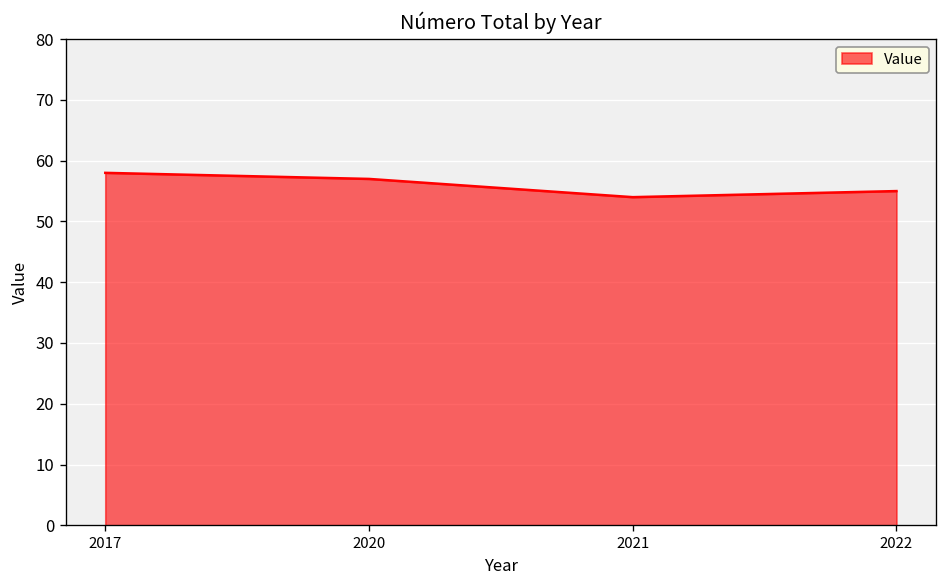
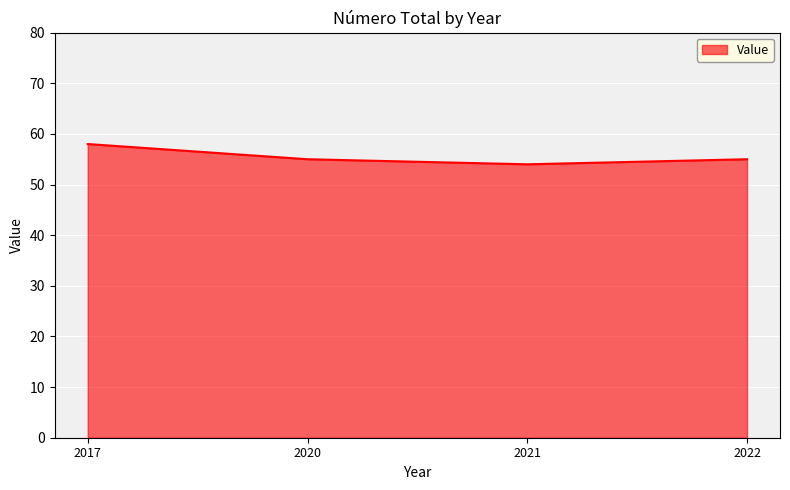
2020: 57 -> 55
